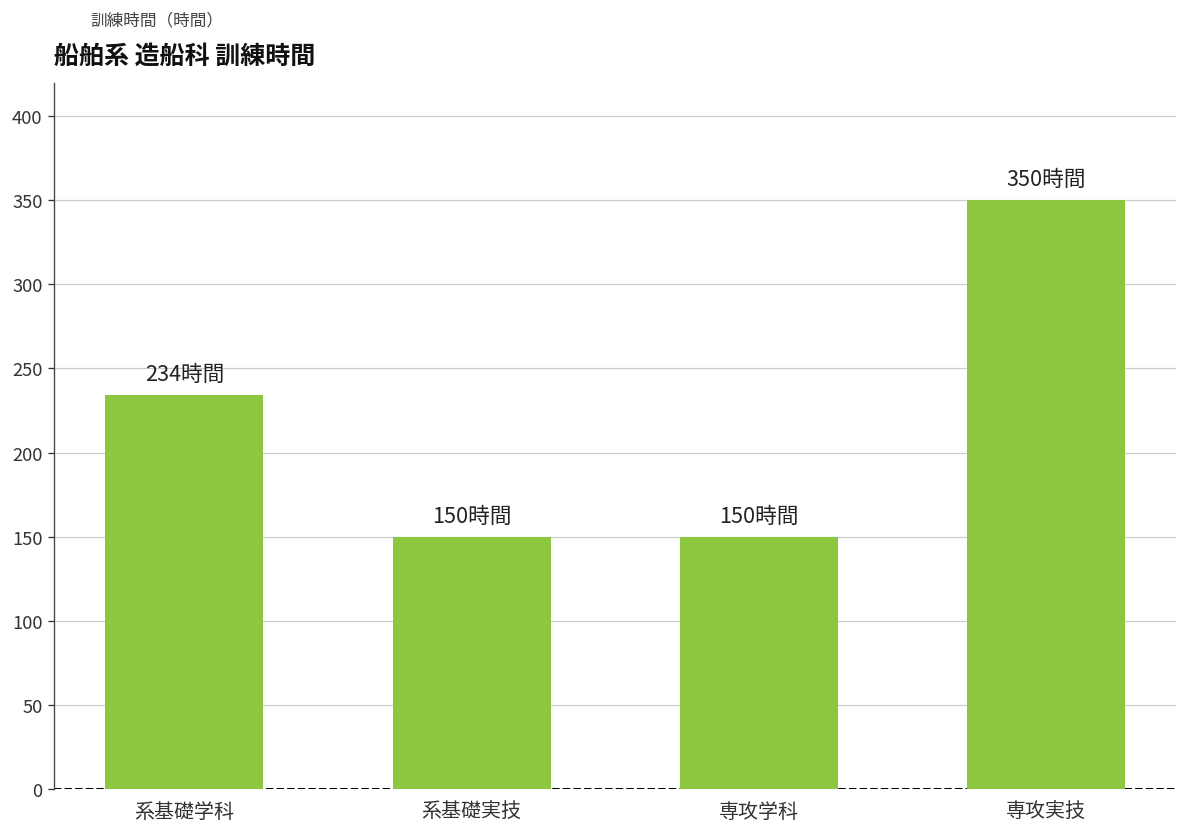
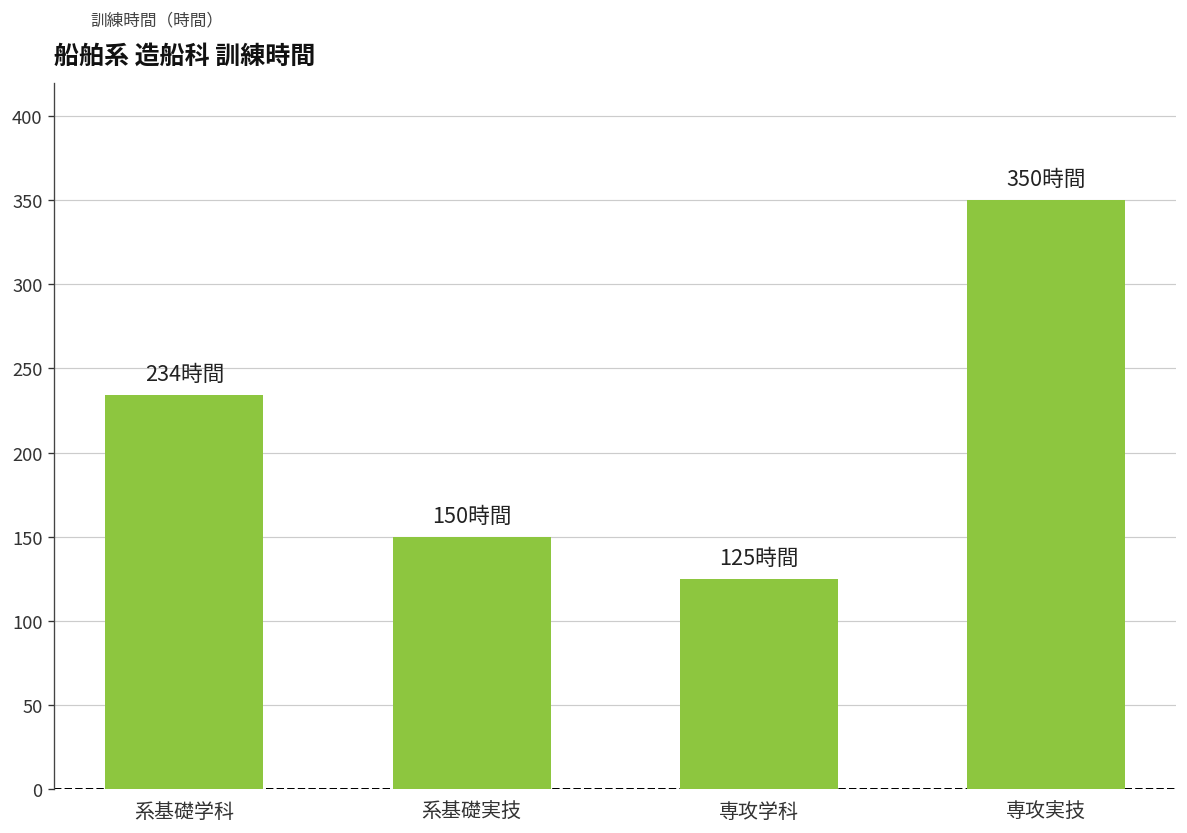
専攻学科: 150 -> 125
